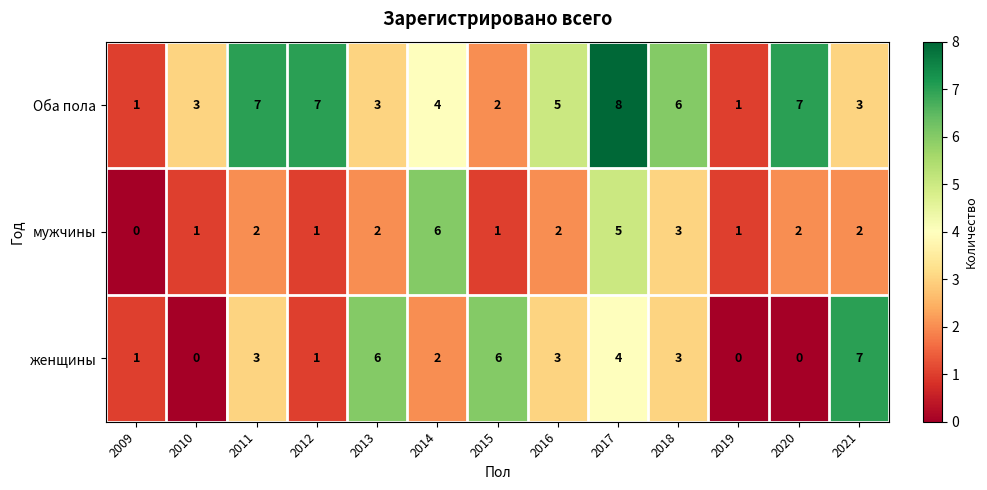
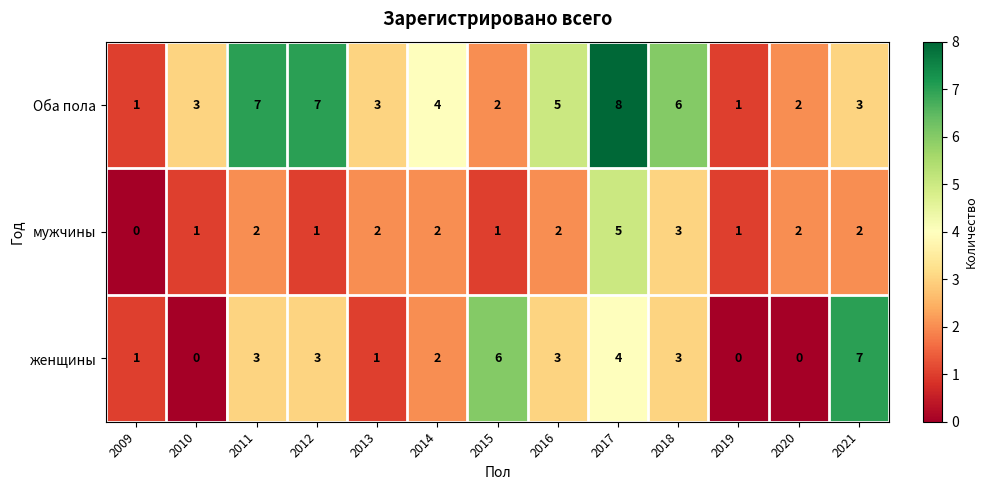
Оба пола, 2020: 7 -> 2
мужчины, 2014: 6 -> 2
женщины, 2012: 1 -> 3
женщины, 2013: 6 -> 1
